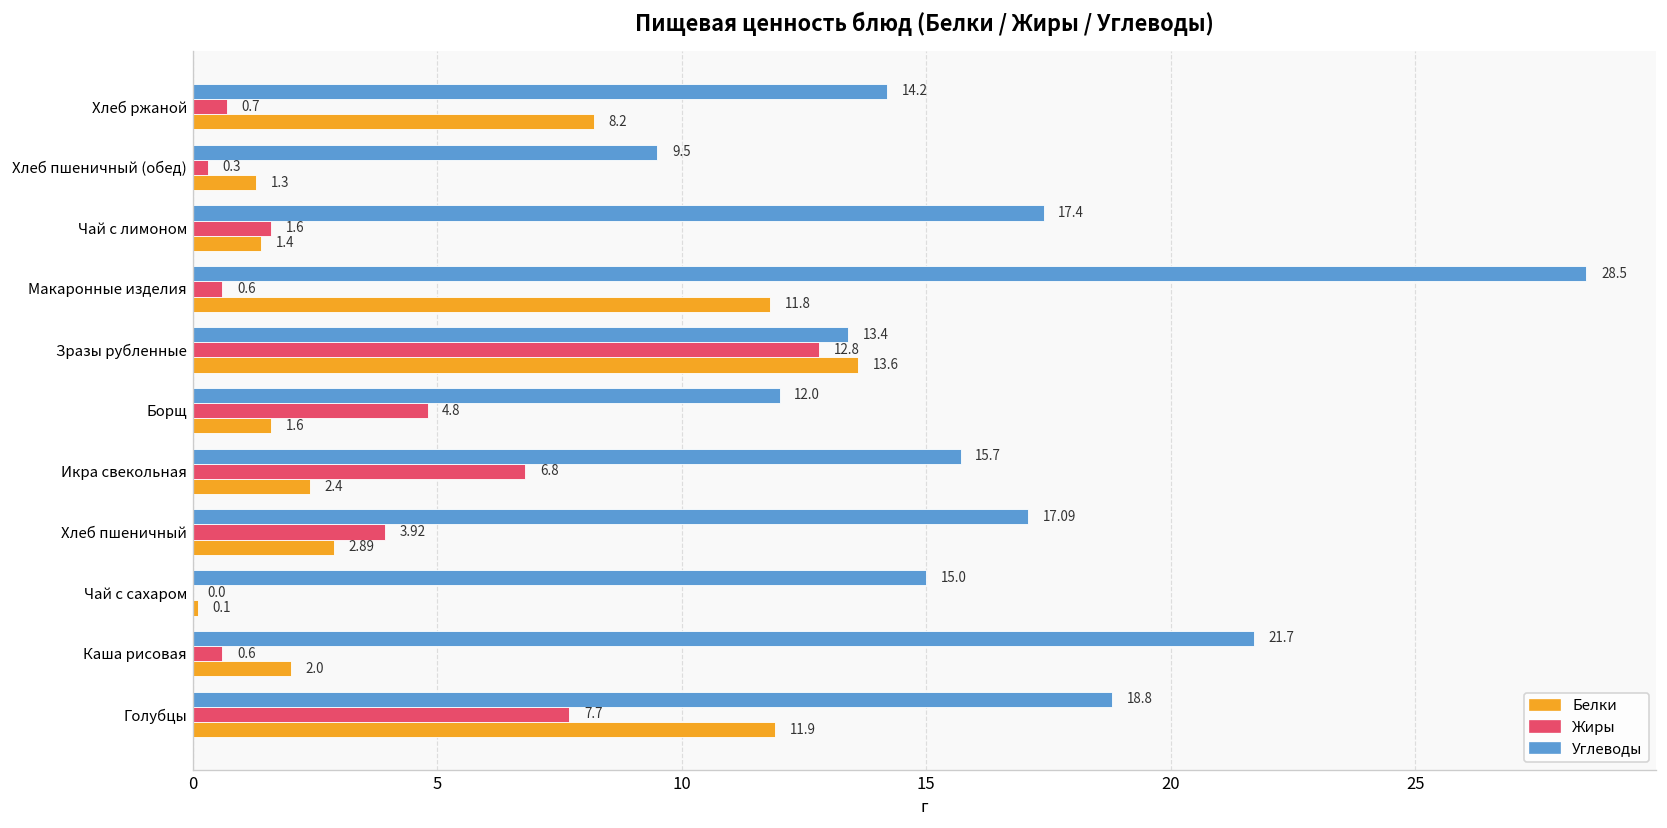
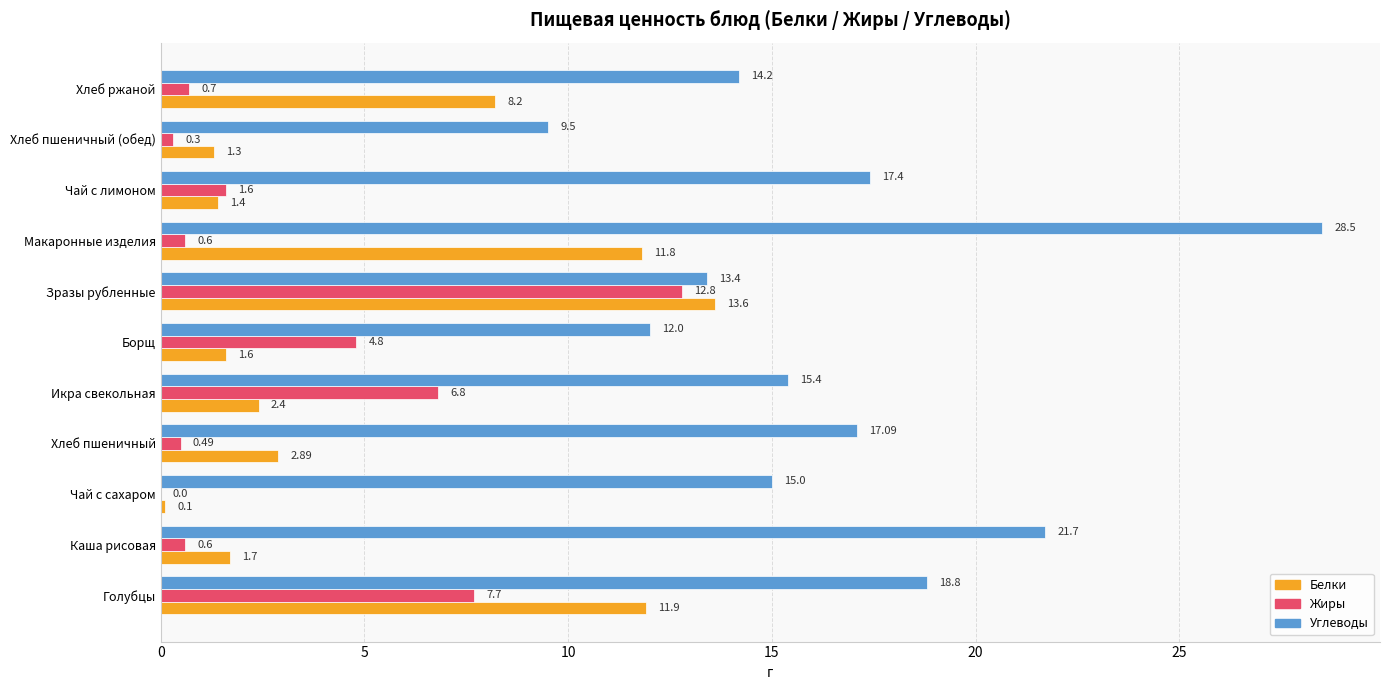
Углеводы, Икра свекольная: 15.7 -> 15.4
Жиры, Хлеб пшеничный: 3.92 -> 0.49
Белки, Каша рисовая: 2.0 -> 1.7
